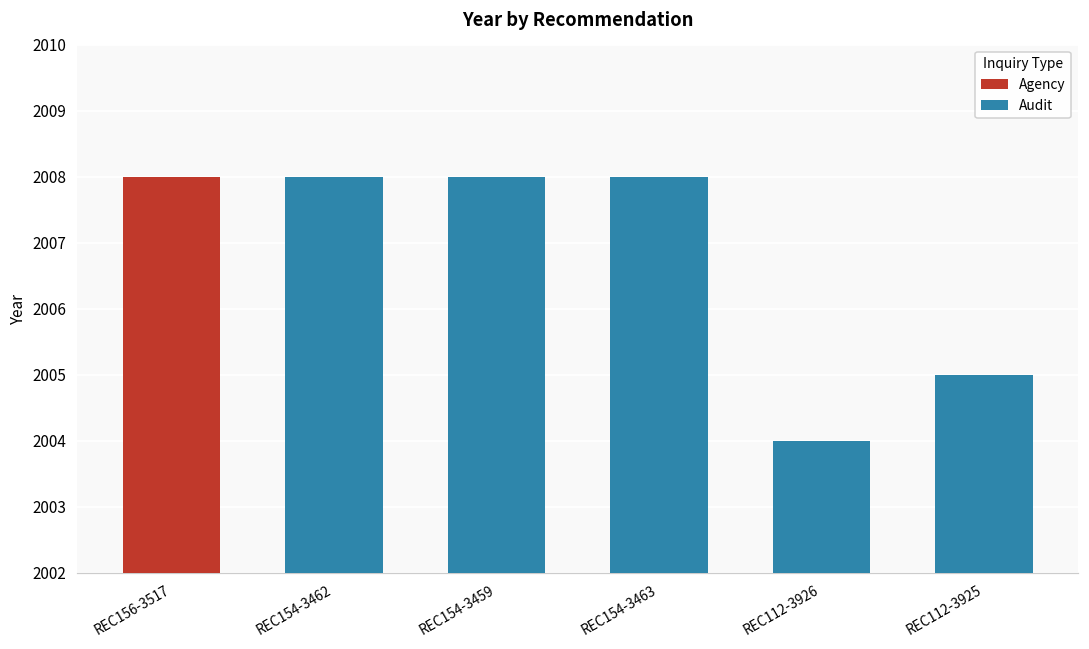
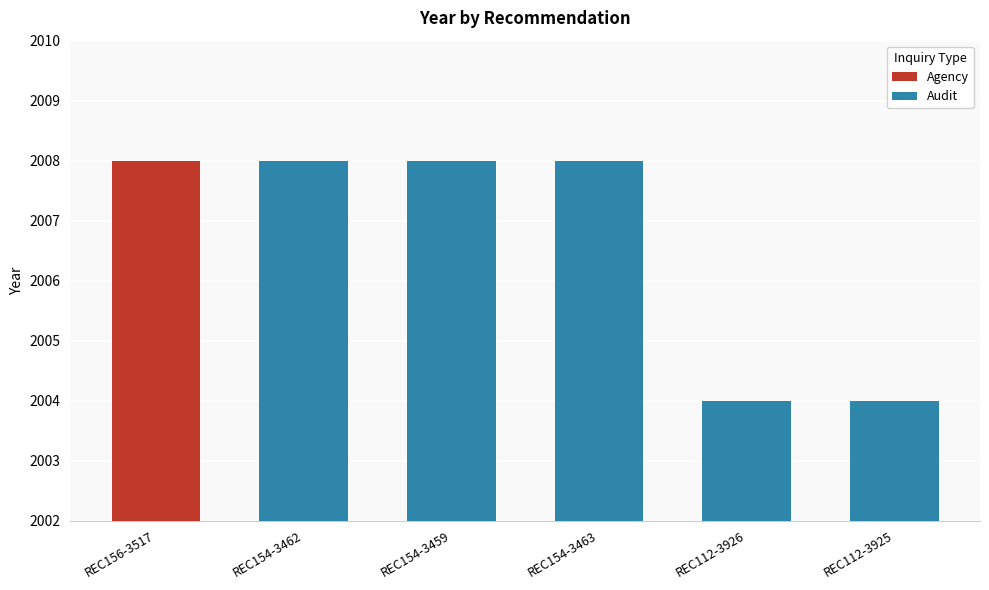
Audit, REC112-3925: 2005 -> 2004
